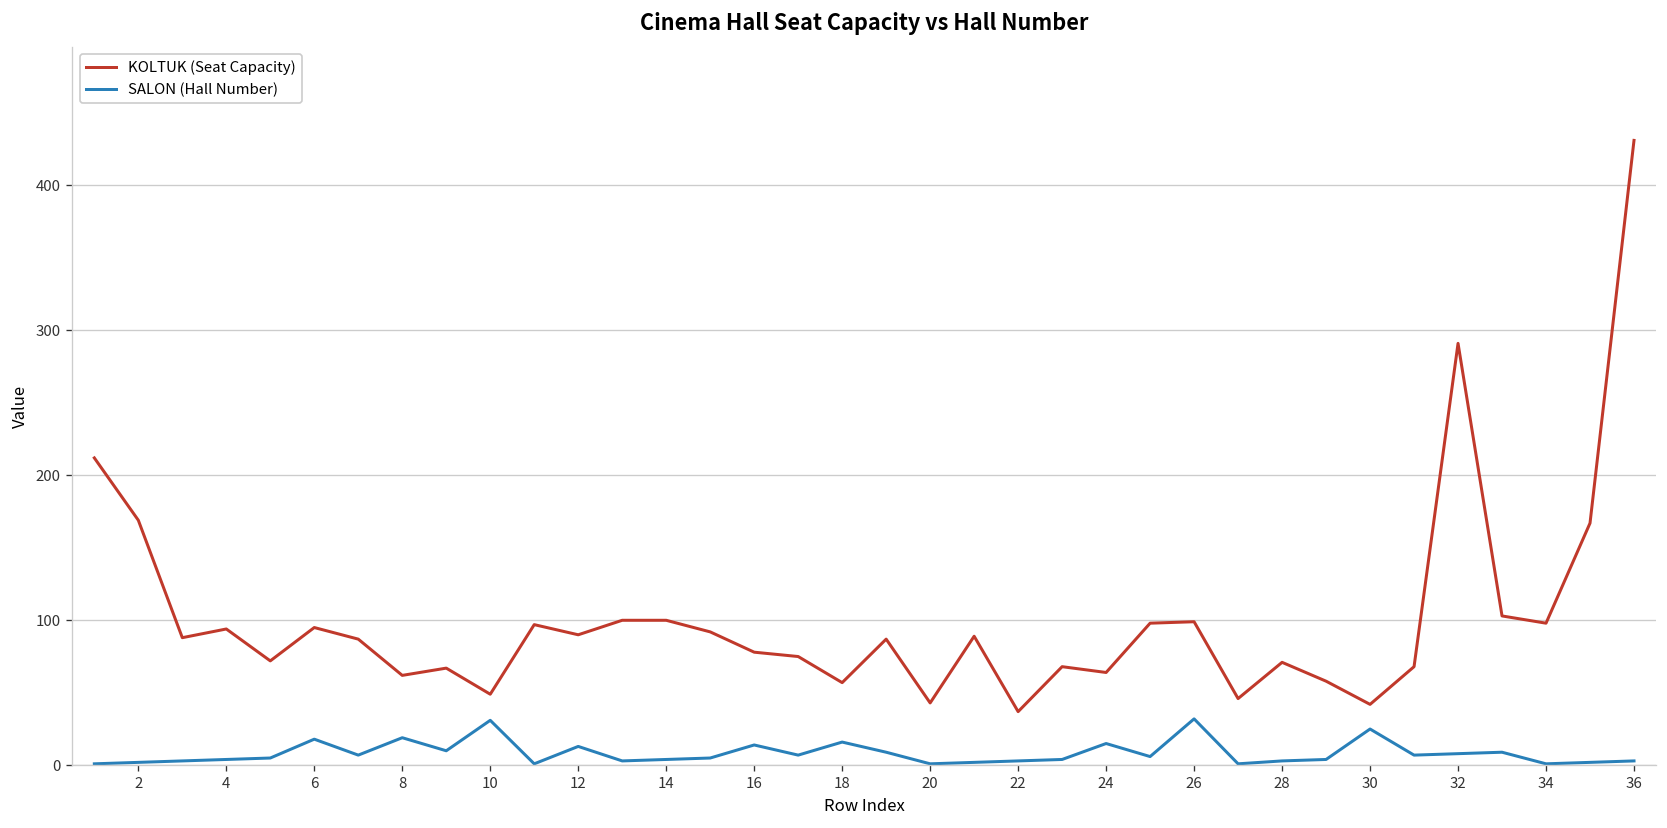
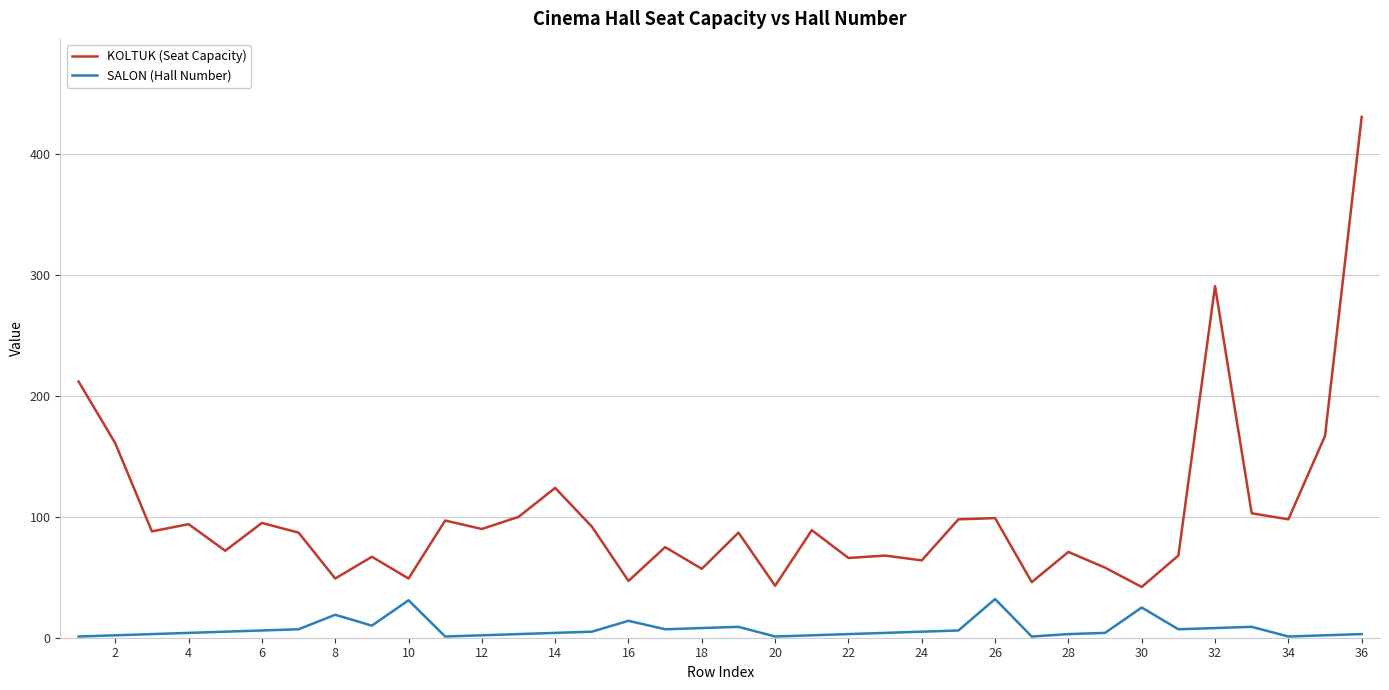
KOLTUK (Seat Capacity), 2: 169 -> 161
SALON (Hall Number), 6: 18 -> 6
KOLTUK (Seat Capacity), 8: 62 -> 49
SALON (Hall Number), 12: 13 -> 2
KOLTUK (Seat Capacity), 14: 100 -> 124
KOLTUK (Seat Capacity), 16: 78 -> 47
SALON (Hall Number), 18: 16 -> 8
KOLTUK (Seat Capacity), 22: 37 -> 66
SALON (Hall Number), 24: 15 -> 5
